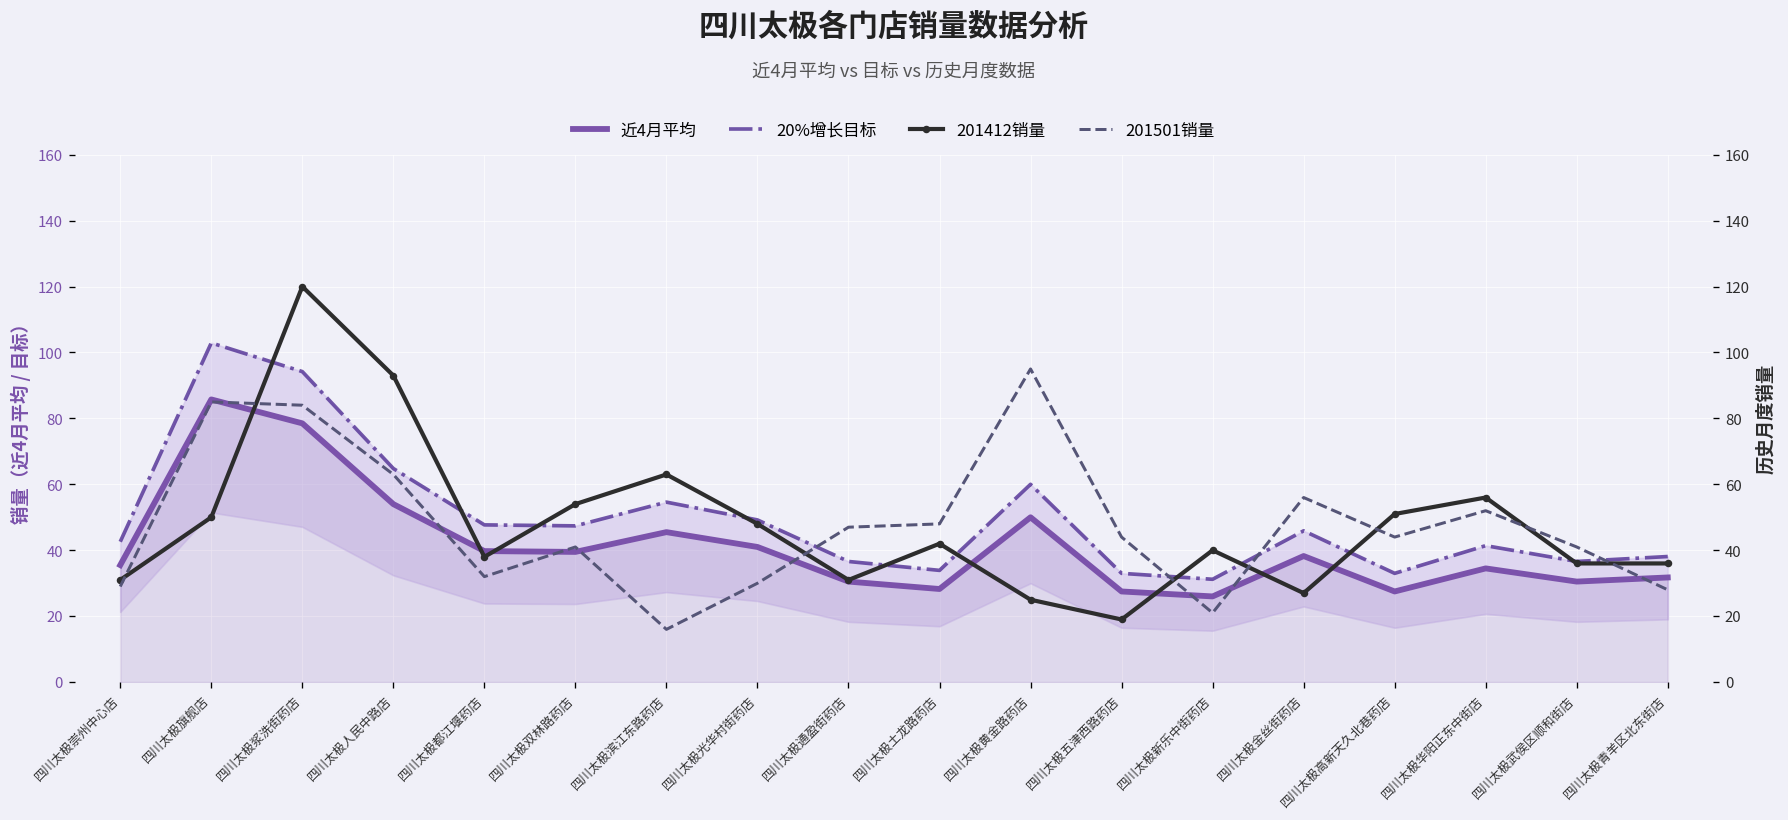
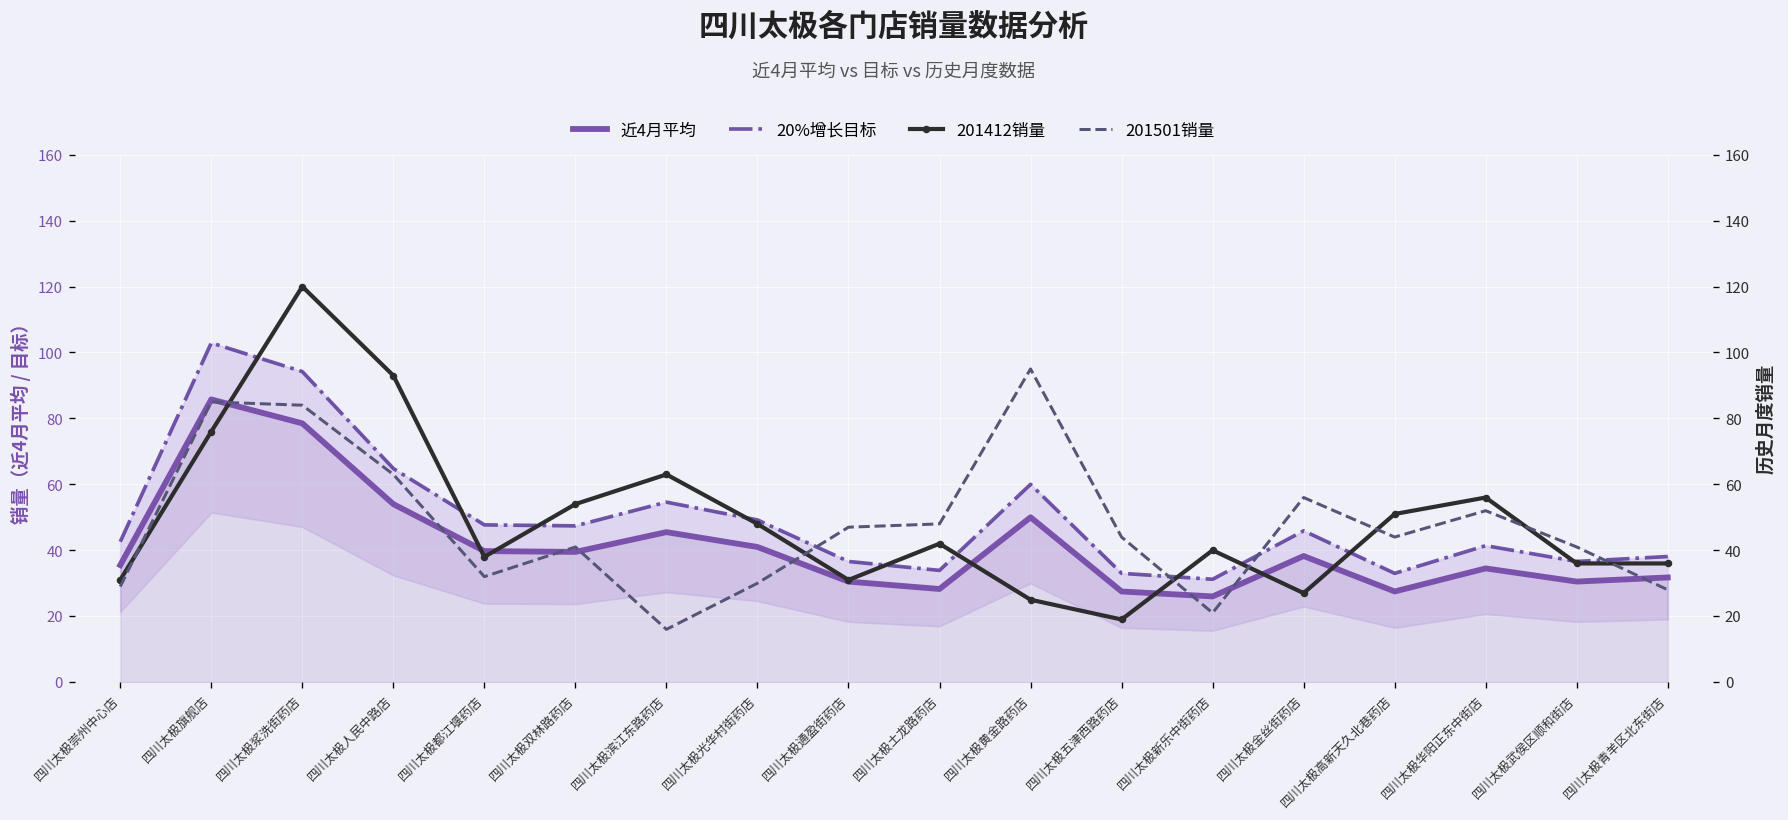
201412销量, 四川太极旗舰店: 50 -> 76
